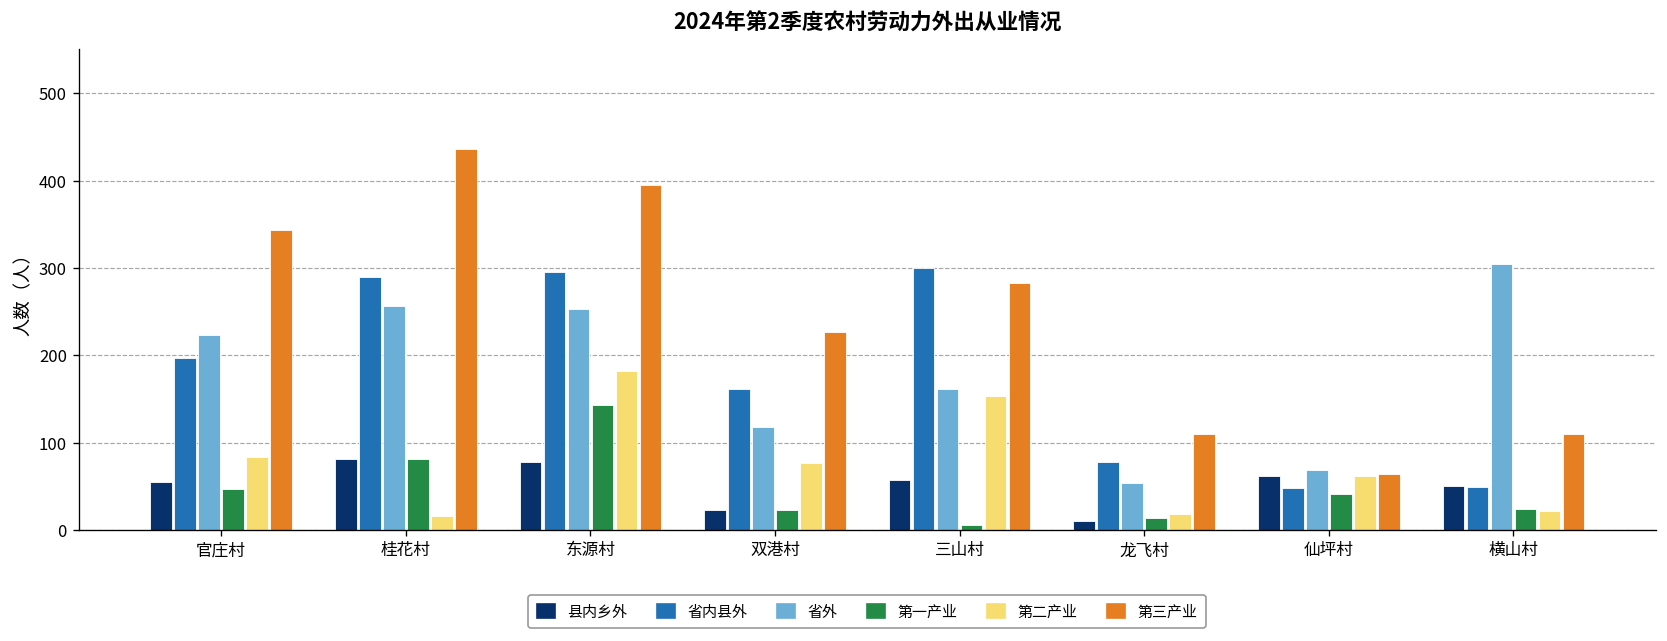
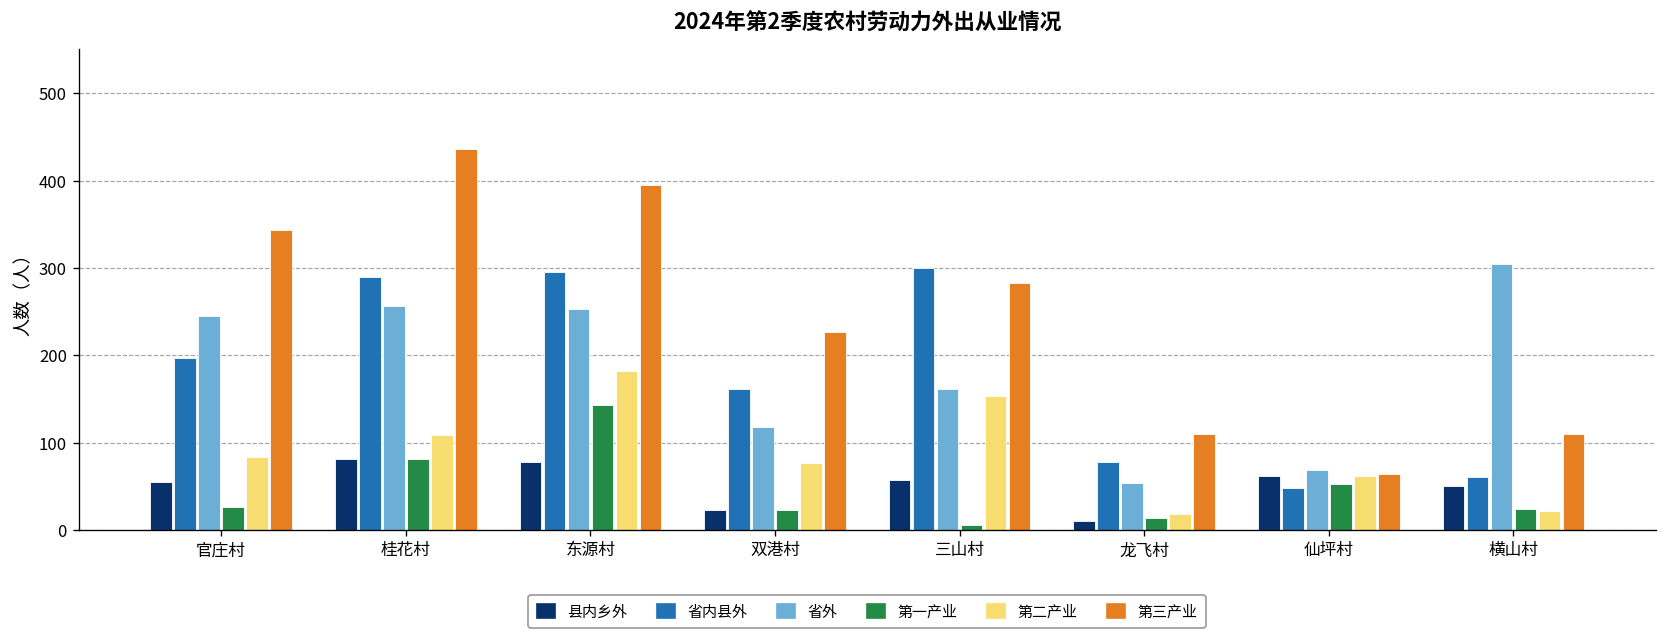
省外, 官庄村: 220 -> 250
第一产业, 官庄村: 50 -> 30
第二产业, 桂花村: 20 -> 110
第一产业, 仙坪村: 40 -> 50
省内县外, 横山村: 50 -> 60
